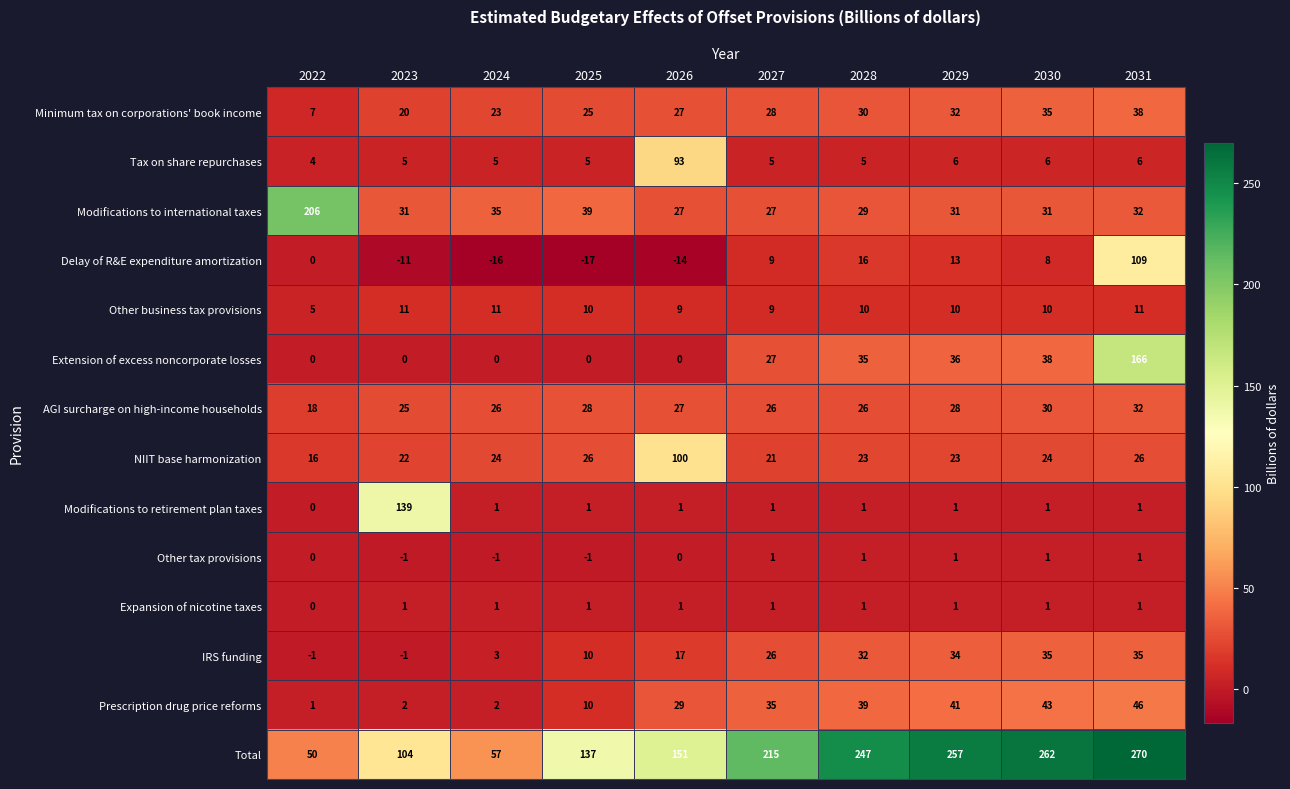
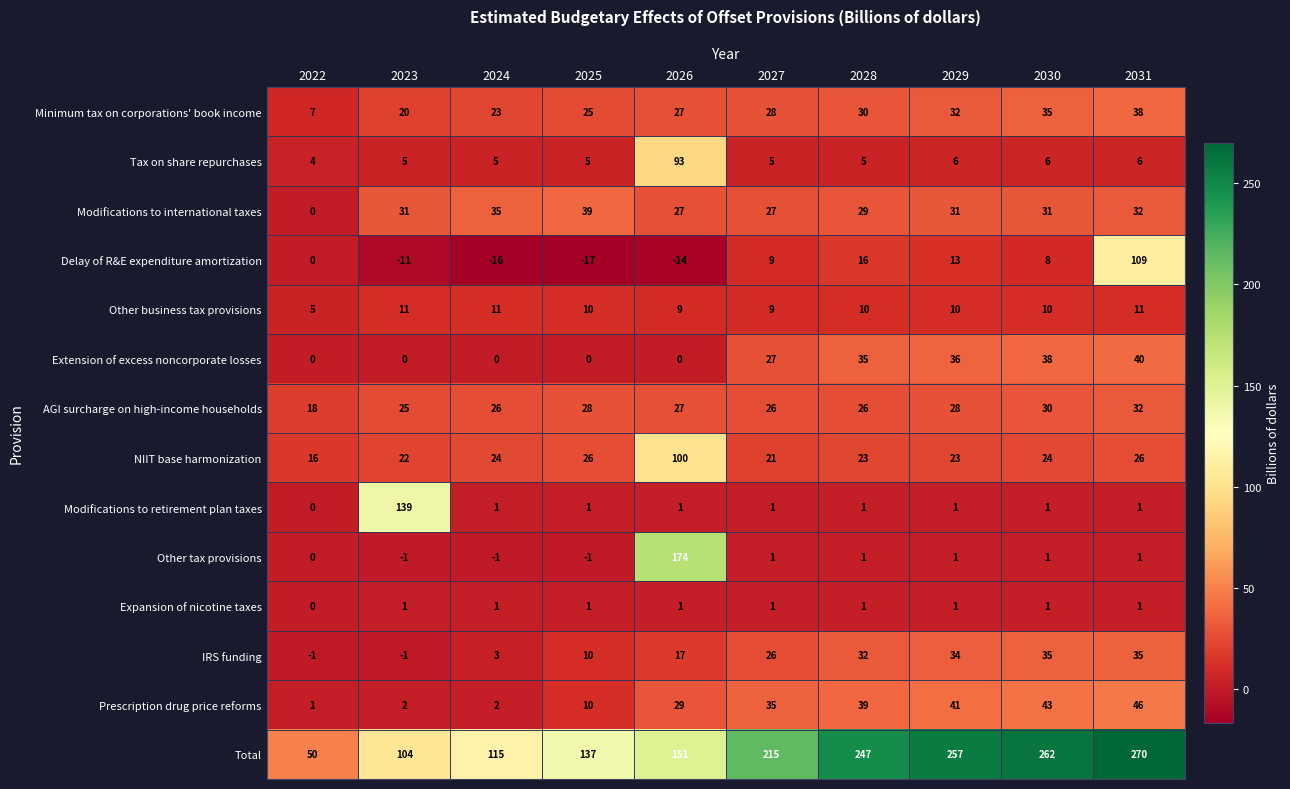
Modifications to international taxes, 2022: 206 -> 0
Extension of excess noncorporate losses, 2031: 166 -> 40
Other tax provisions, 2026: 0 -> 174
Total, 2024: 57 -> 115
